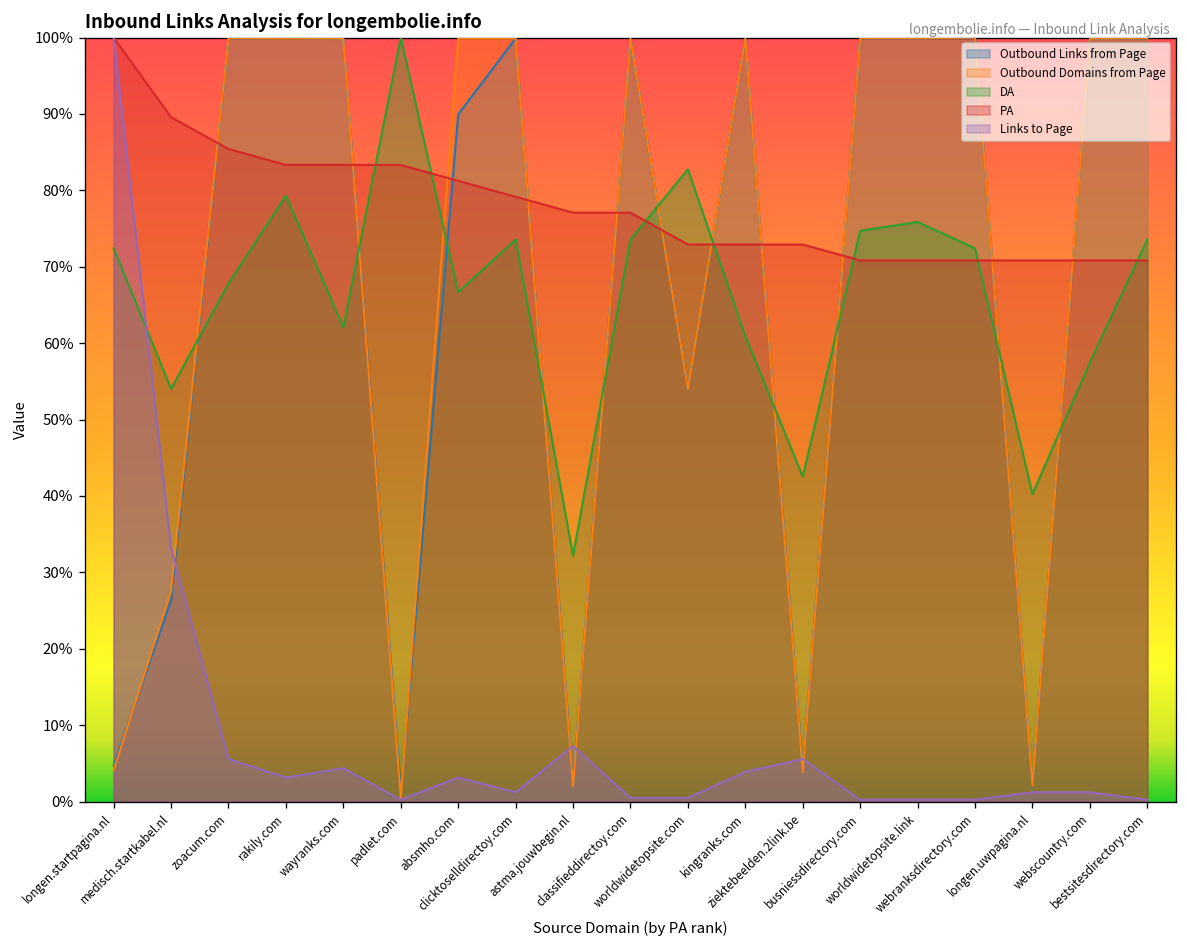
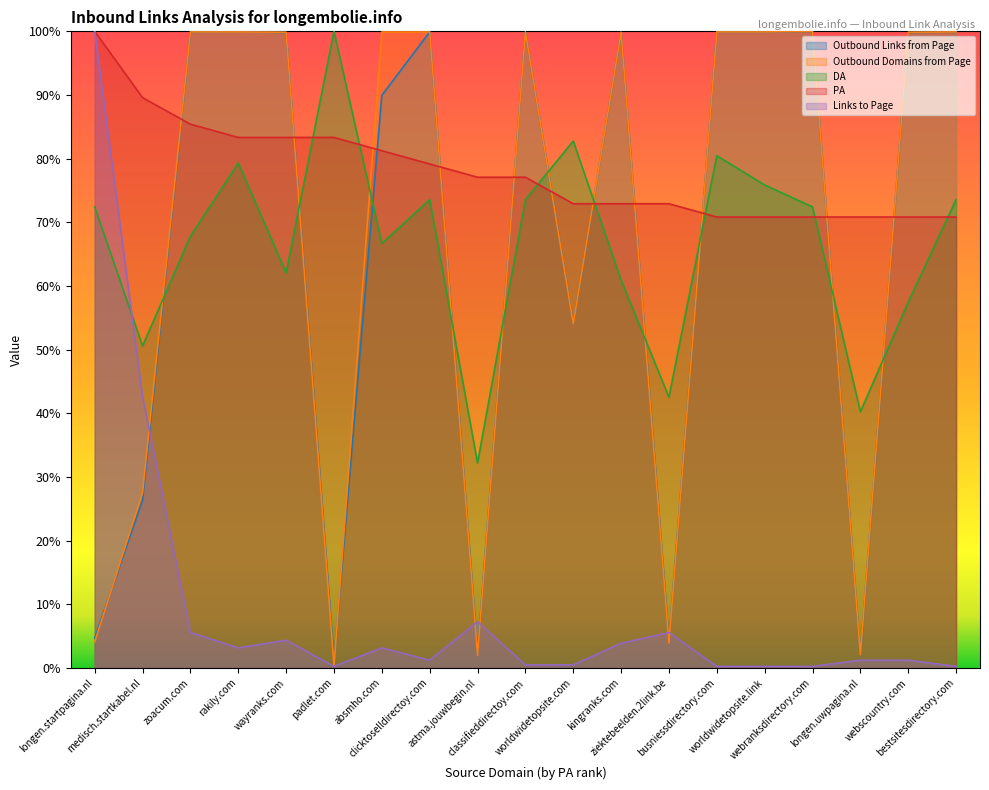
DA, medisch.startkabel.nl: 54% -> 51%
Links to Page, medisch.startkabel.nl: 33% -> 43%
DA, busniessdirectory.com: 75% -> 80%
